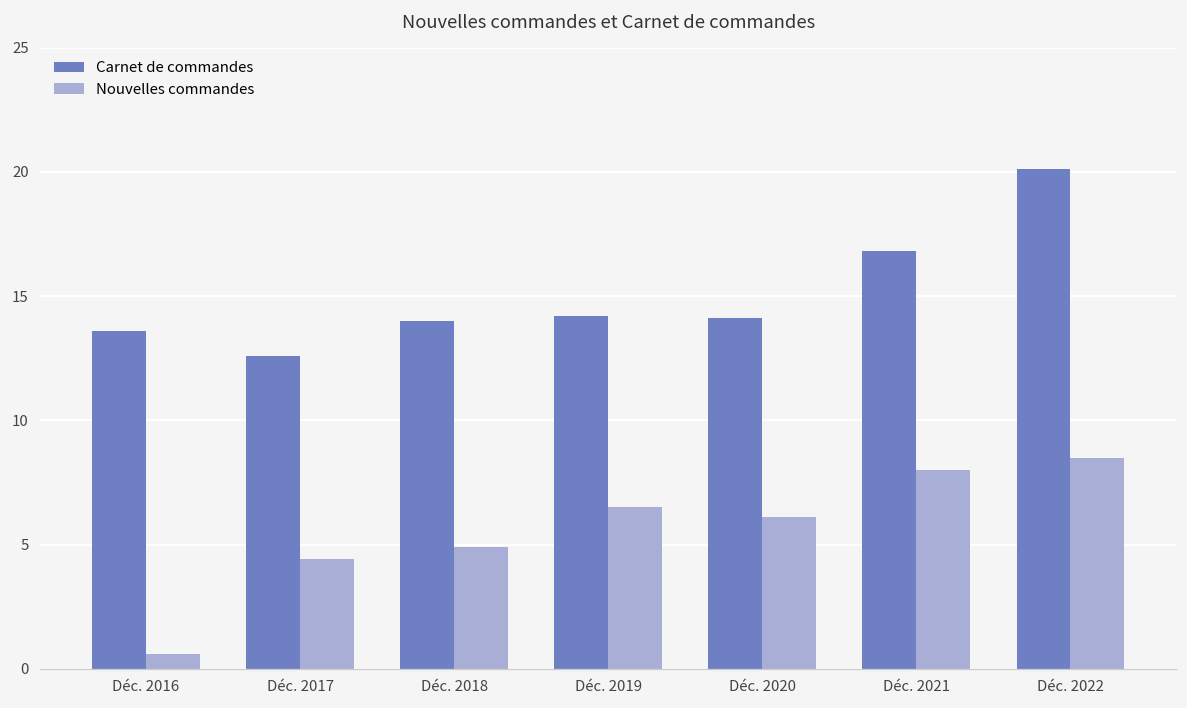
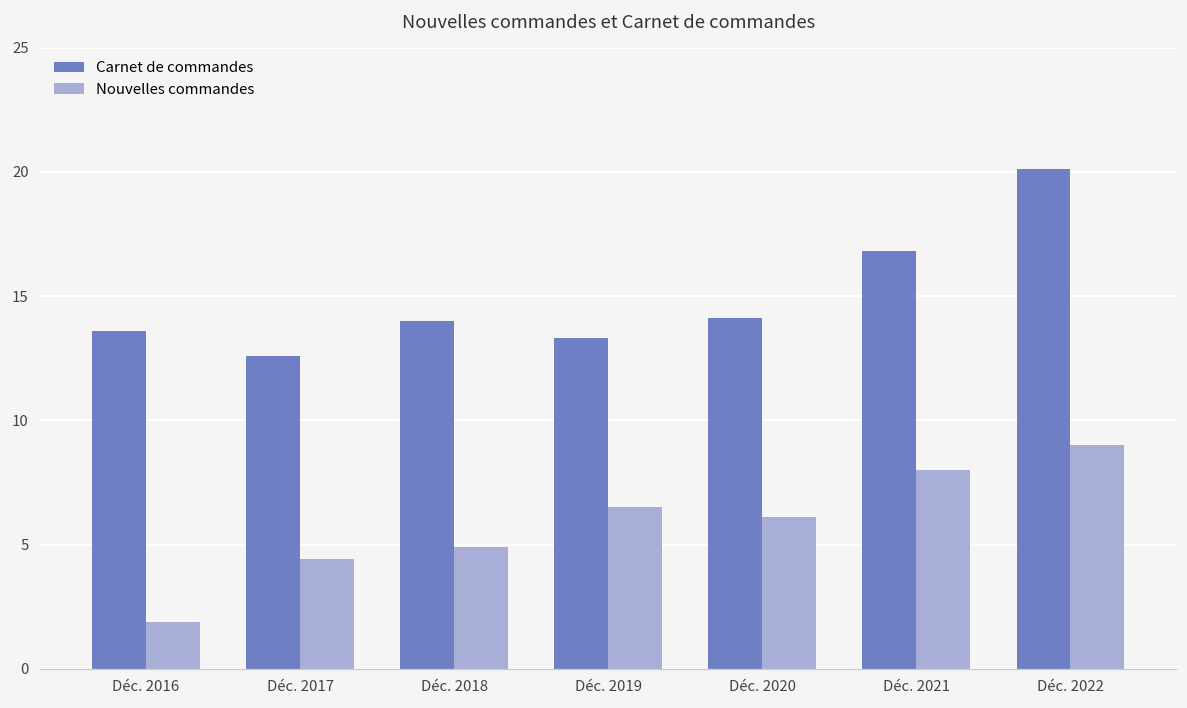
Nouvelles commandes, Déc. 2016: 0.6 -> 1.9
Carnet de commandes, Déc. 2019: 14.2 -> 13.3
Nouvelles commandes, Déc. 2022: 8.5 -> 9.0
